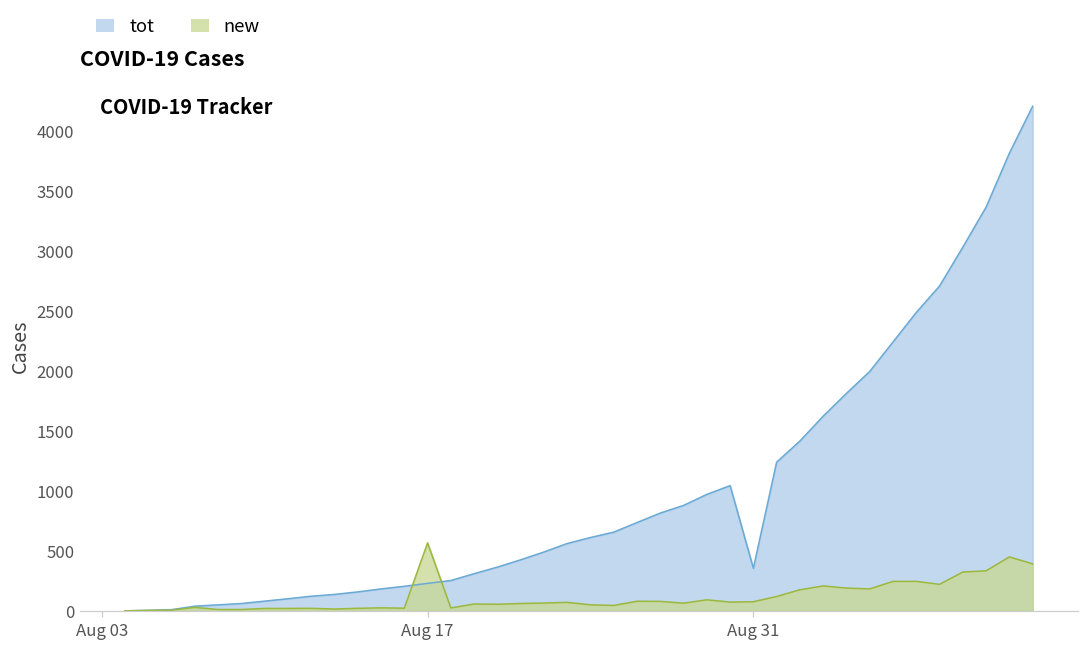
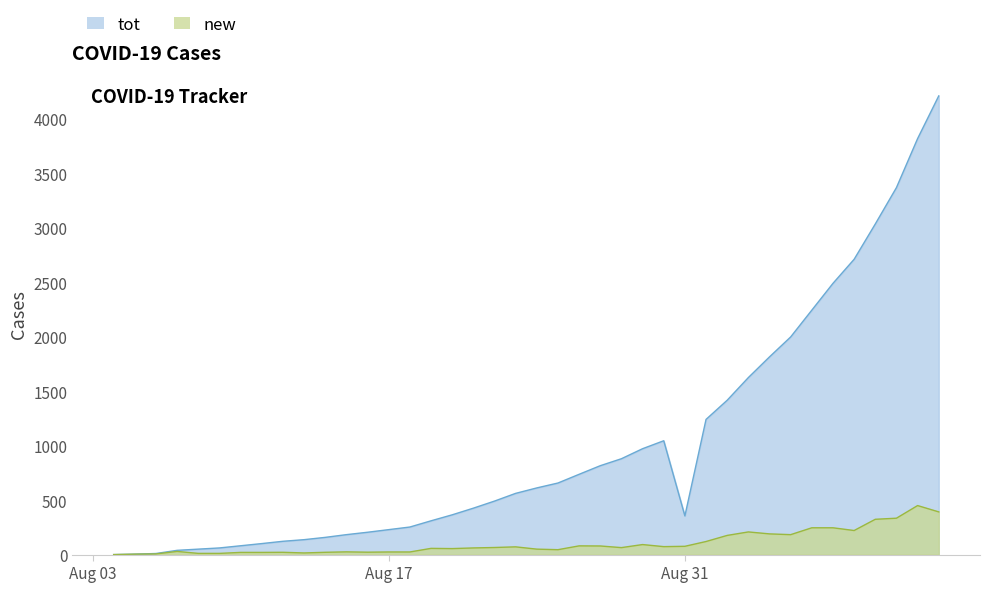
new, Aug 17: 570 -> 20
